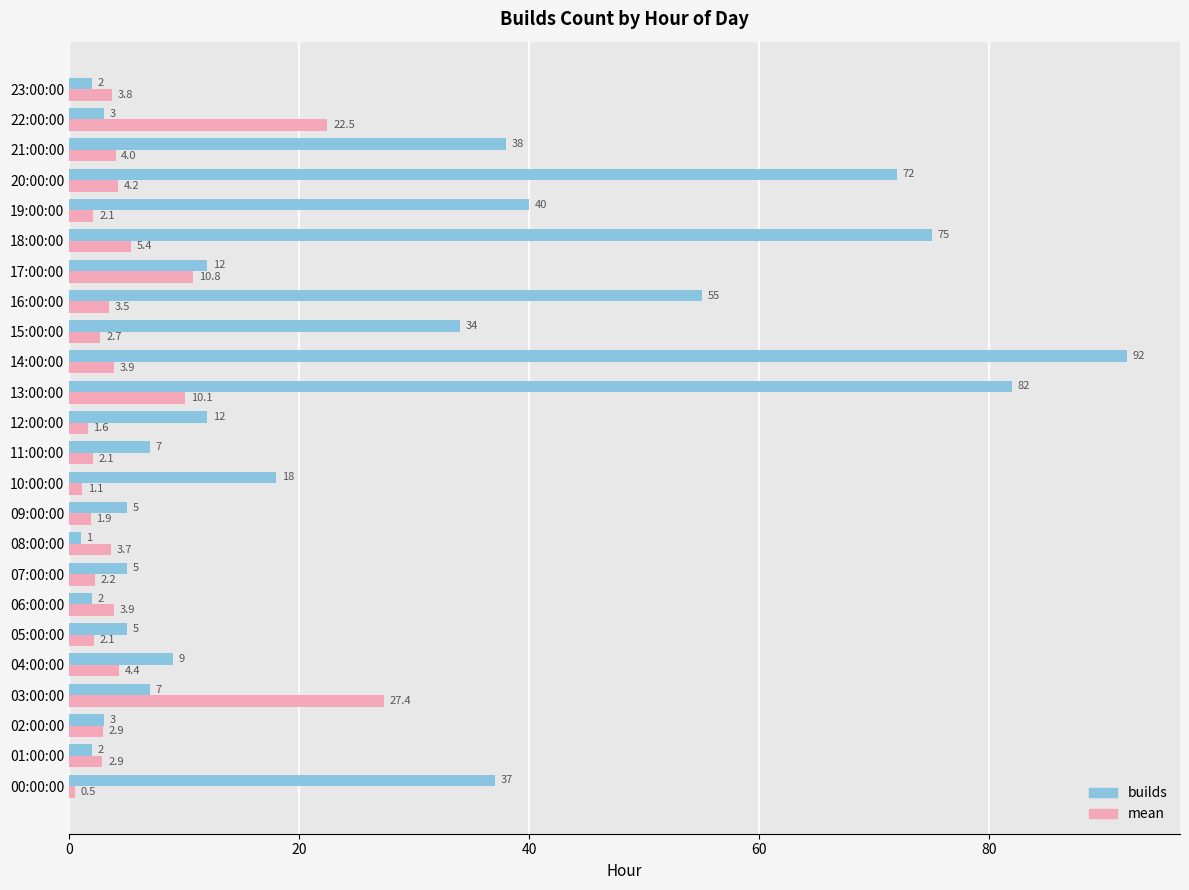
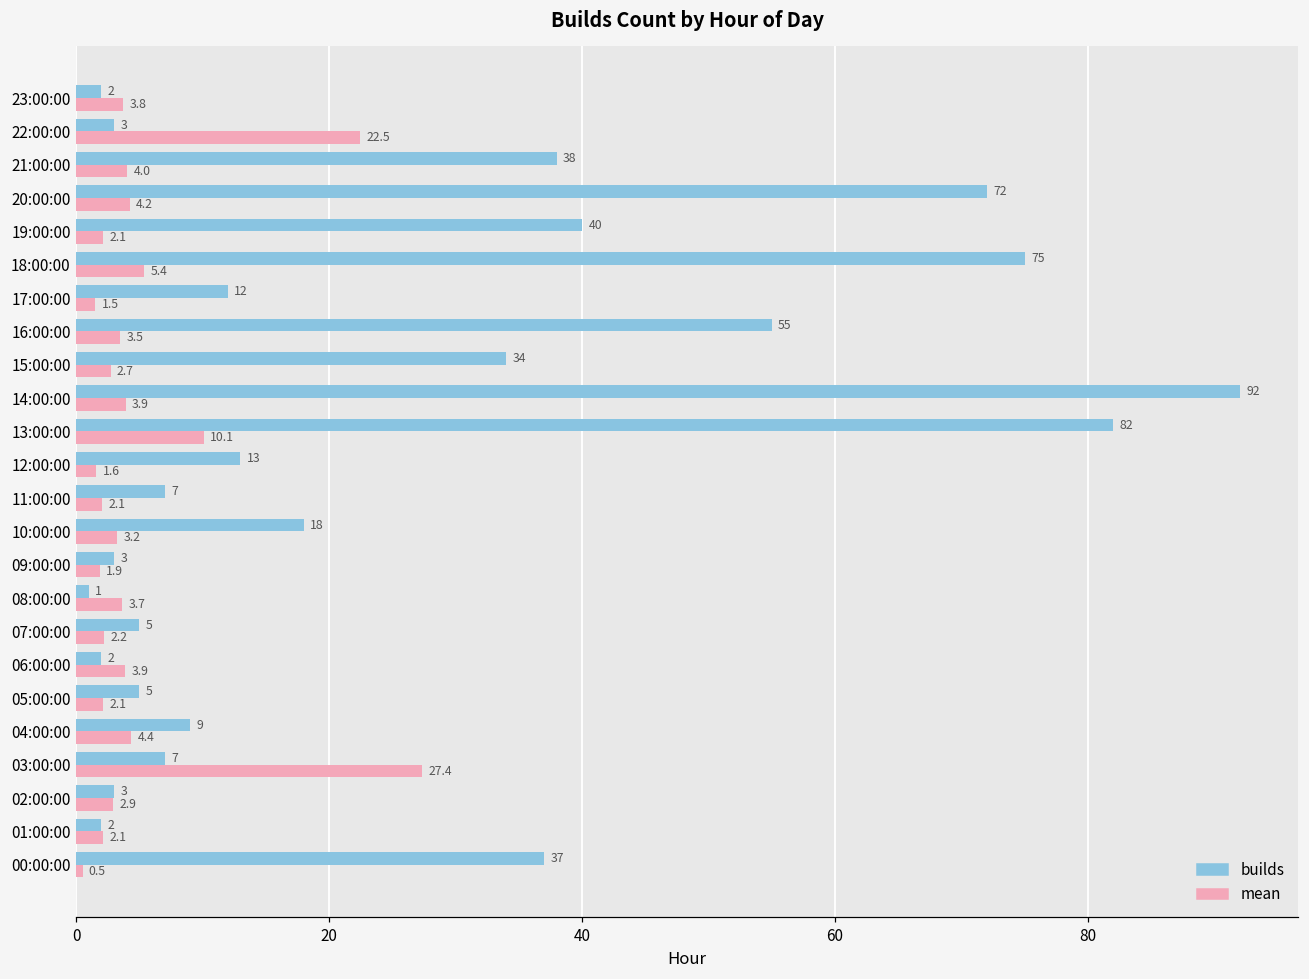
mean, 17:00:00: 10.8 -> 1.5
builds, 12:00:00: 12 -> 13
mean, 10:00:00: 1.1 -> 3.2
builds, 09:00:00: 5 -> 3
mean, 01:00:00: 2.9 -> 2.1
